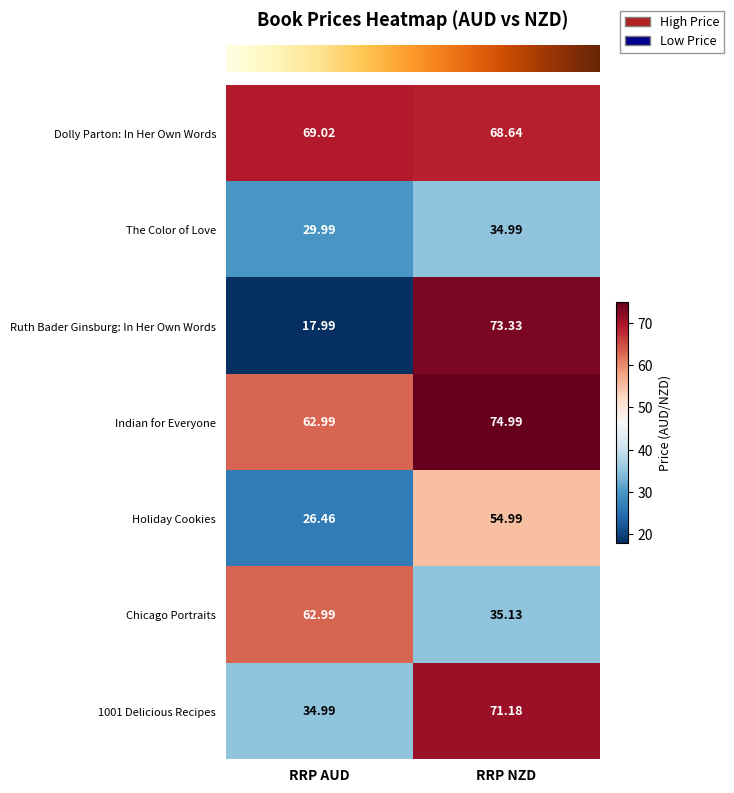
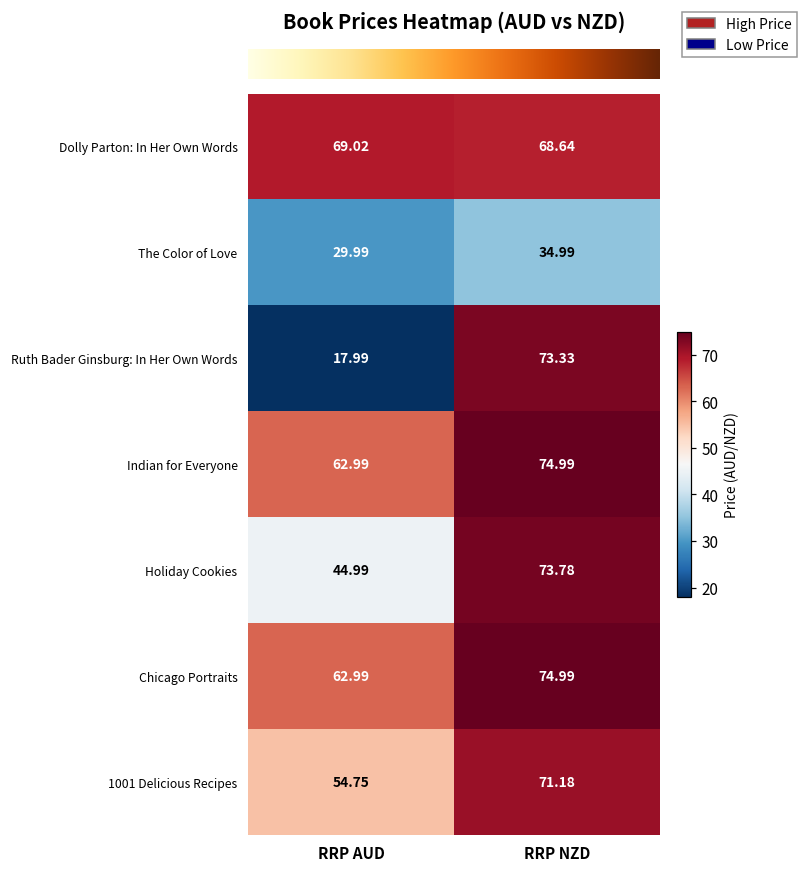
Holiday Cookies, RRP AUD: 26.46 -> 44.99
Holiday Cookies, RRP NZD: 54.99 -> 73.78
Chicago Portraits, RRP NZD: 35.13 -> 74.99
1001 Delicious Recipes, RRP AUD: 34.99 -> 54.75
